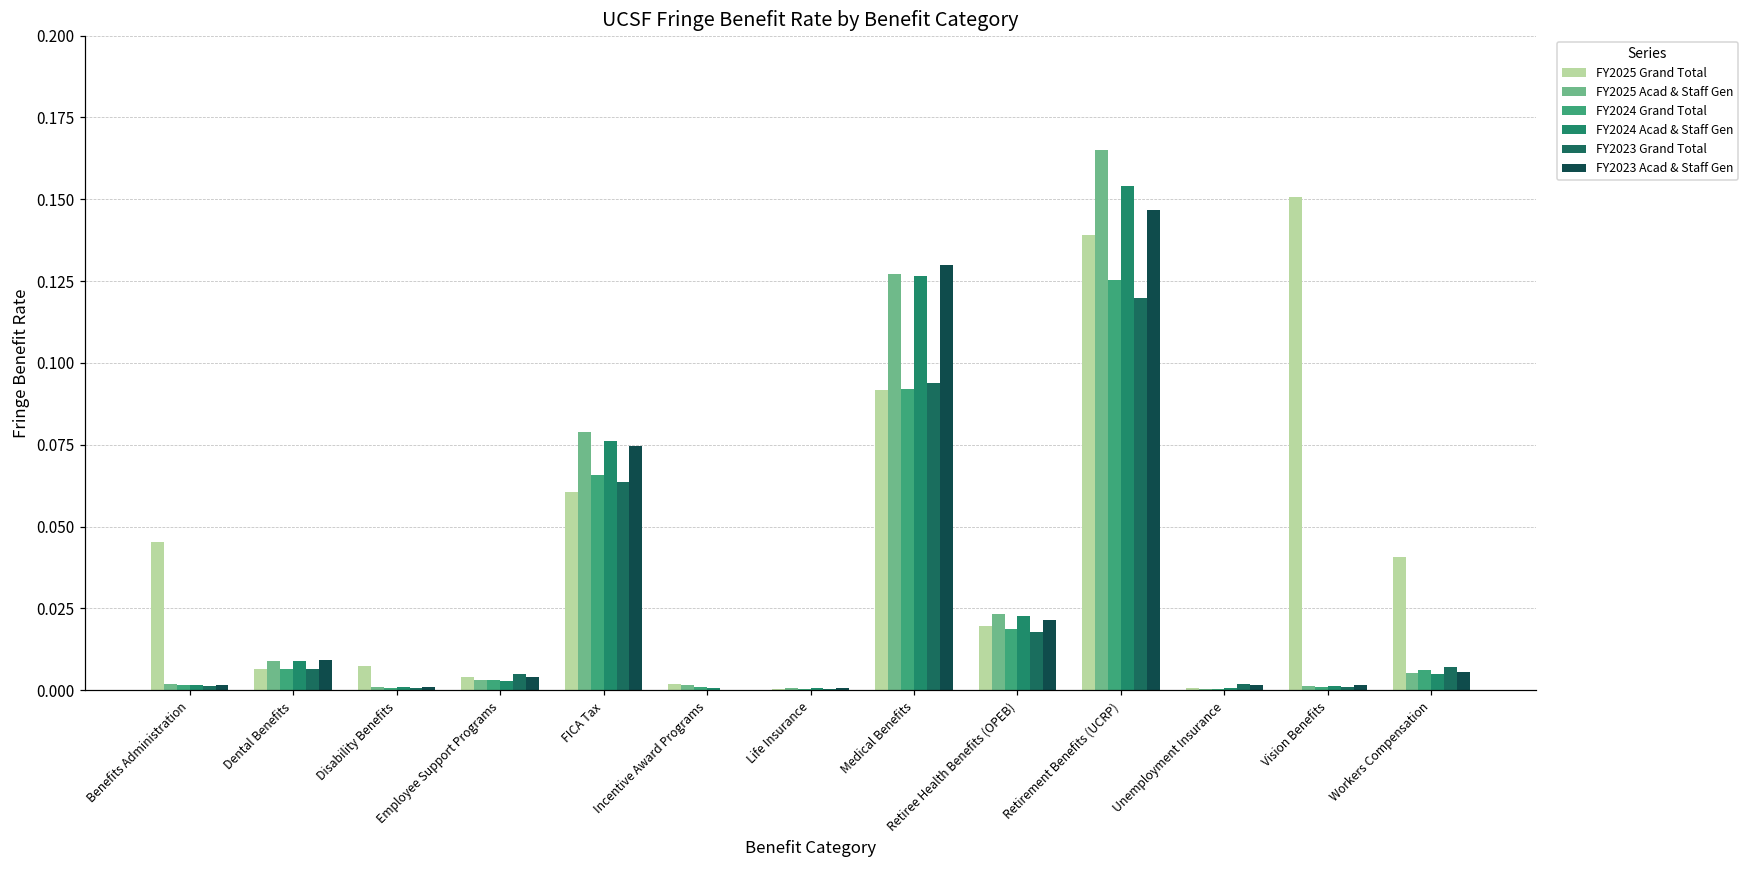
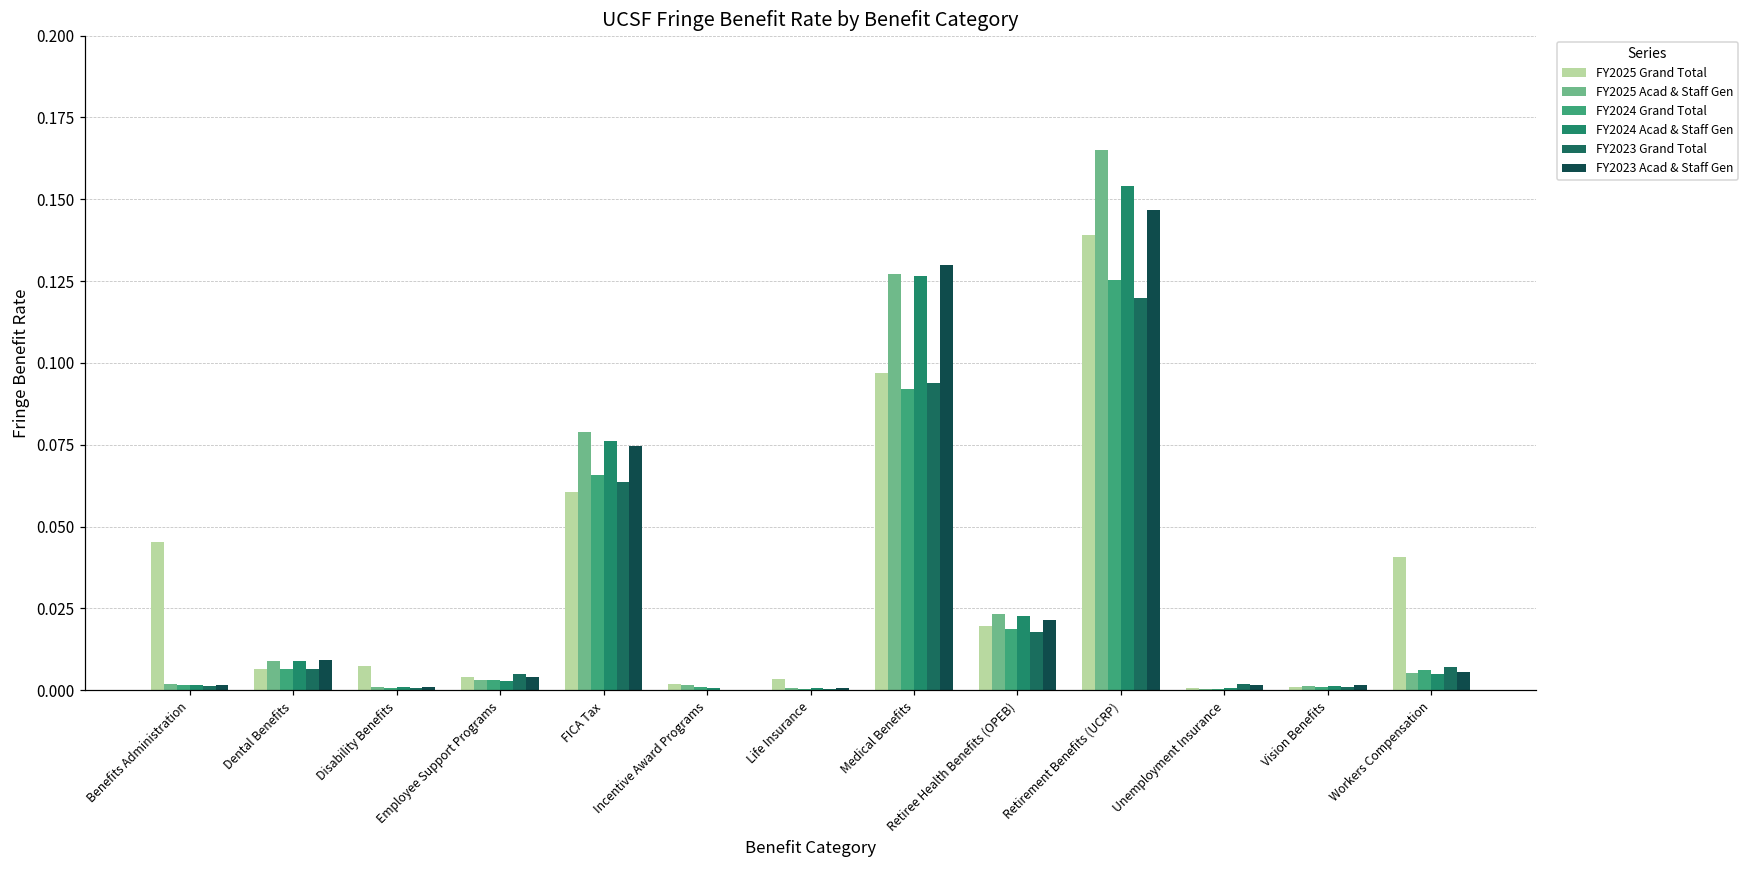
FY2025 Grand Total, Life Insurance: 0.000 -> 0.003
FY2025 Grand Total, Medical Benefits: 0.092 -> 0.097
FY2025 Grand Total, Vision Benefits: 0.151 -> 0.001
